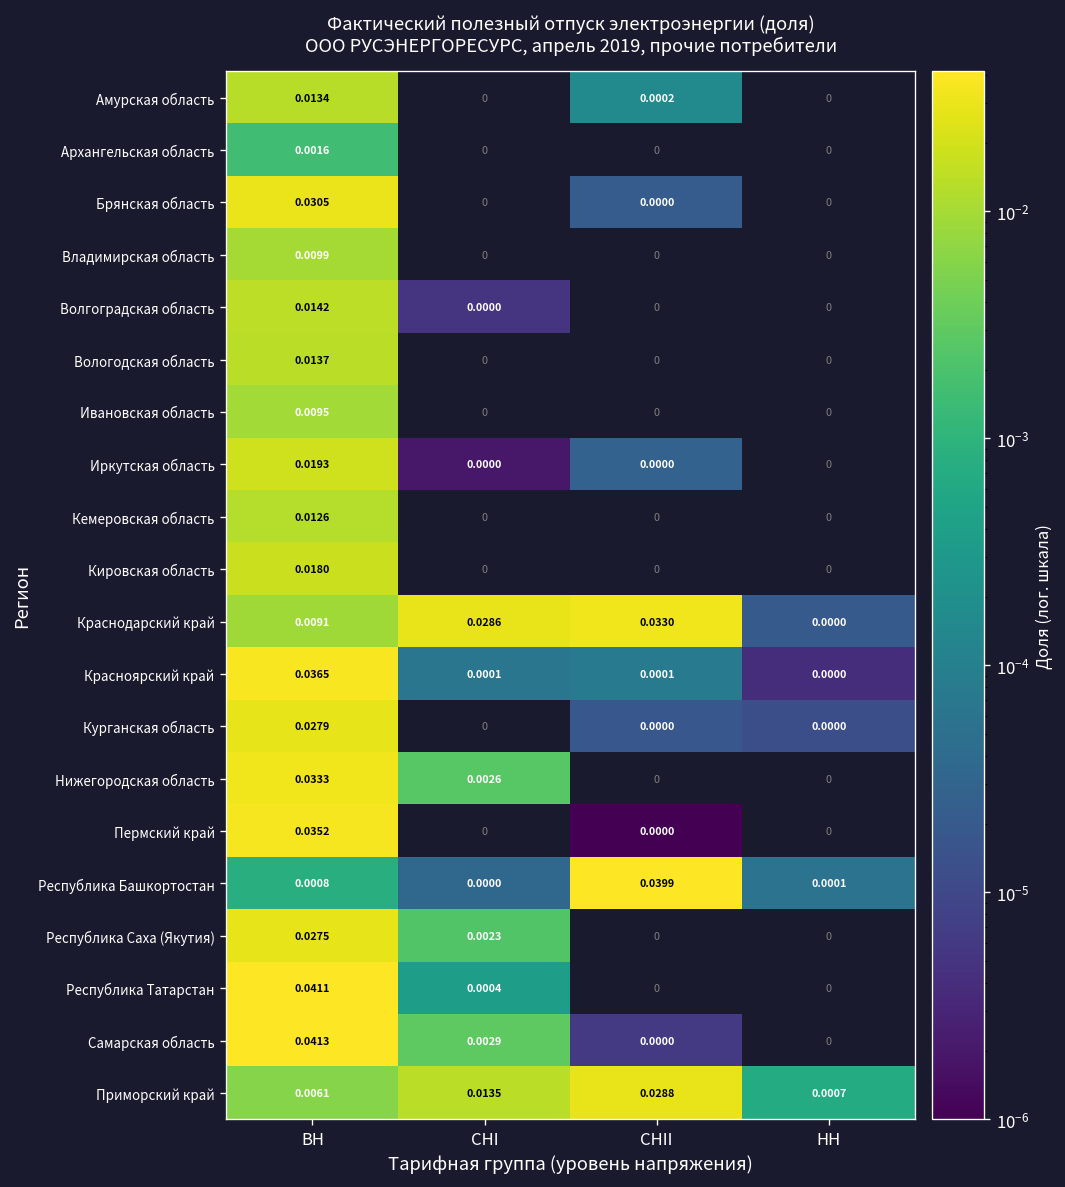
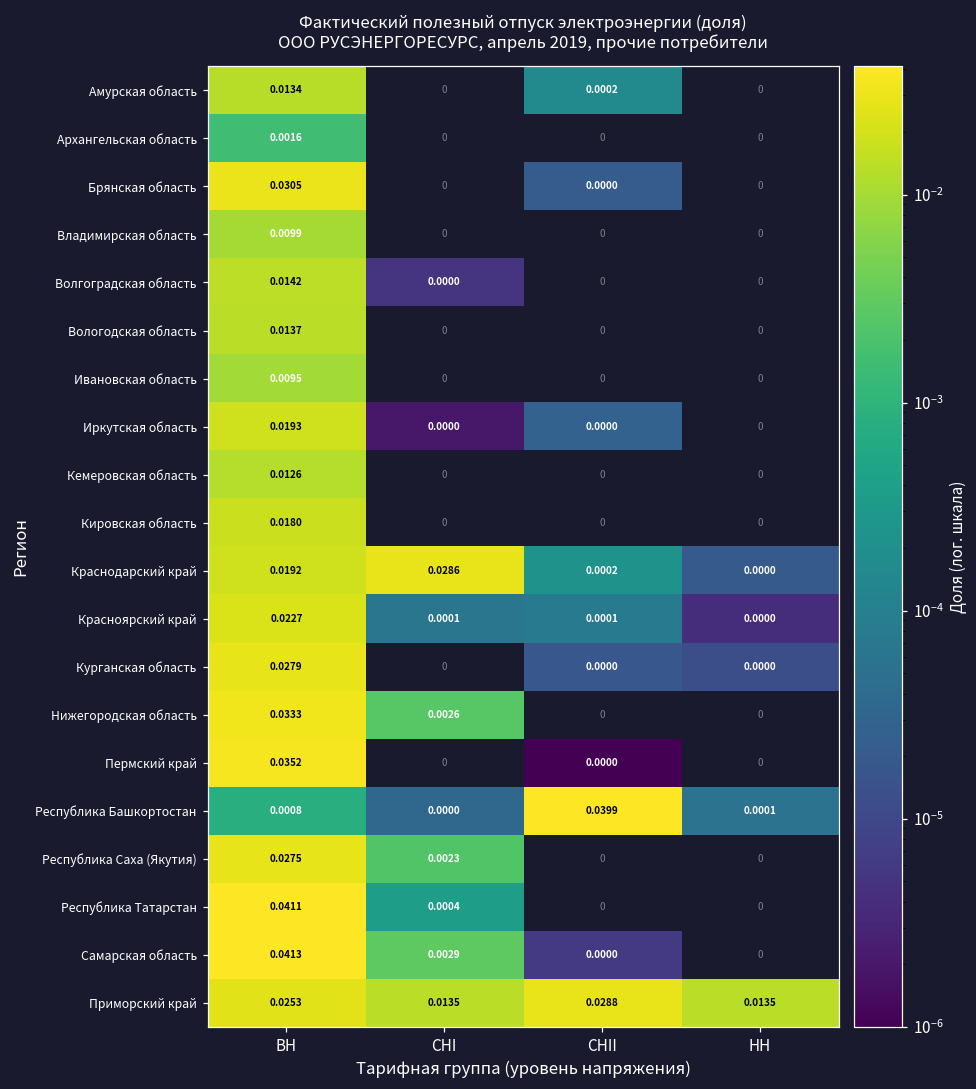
Краснодарский край, ВН: 0.0091 -> 0.0192
Краснодарский край, СНII: 0.0330 -> 0.0002
Красноярский край, ВН: 0.0365 -> 0.0227
Приморский край, ВН: 0.0061 -> 0.0253
Приморский край, НН: 0.0007 -> 0.0135
